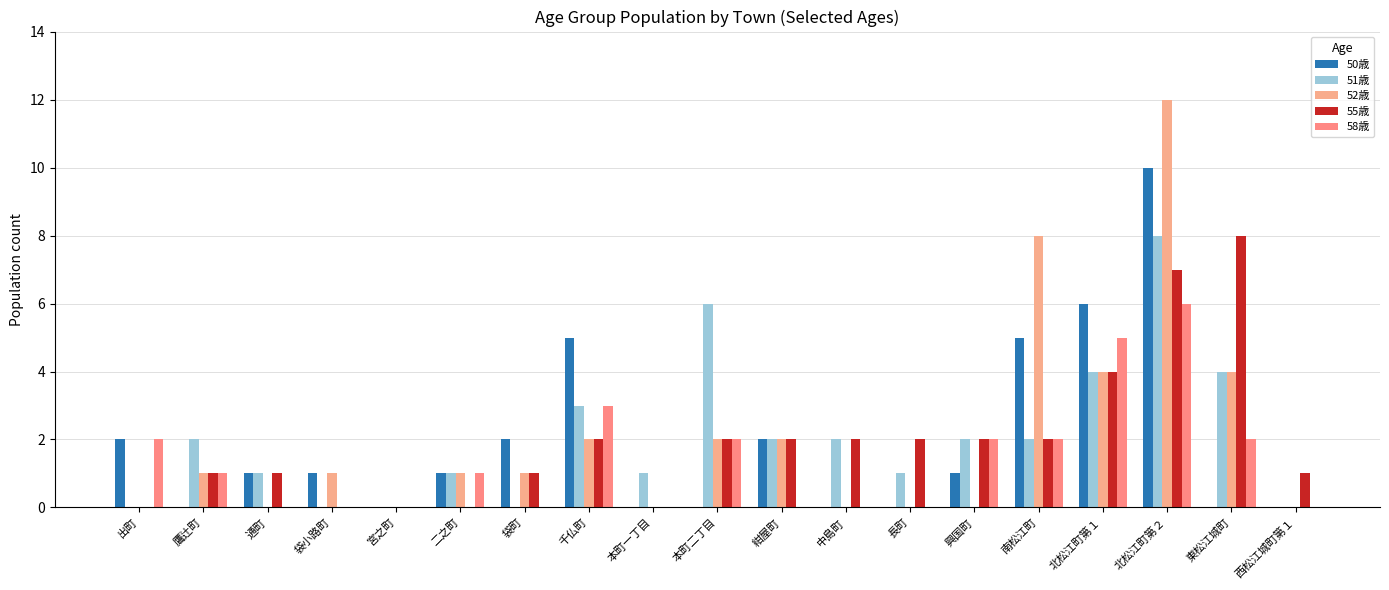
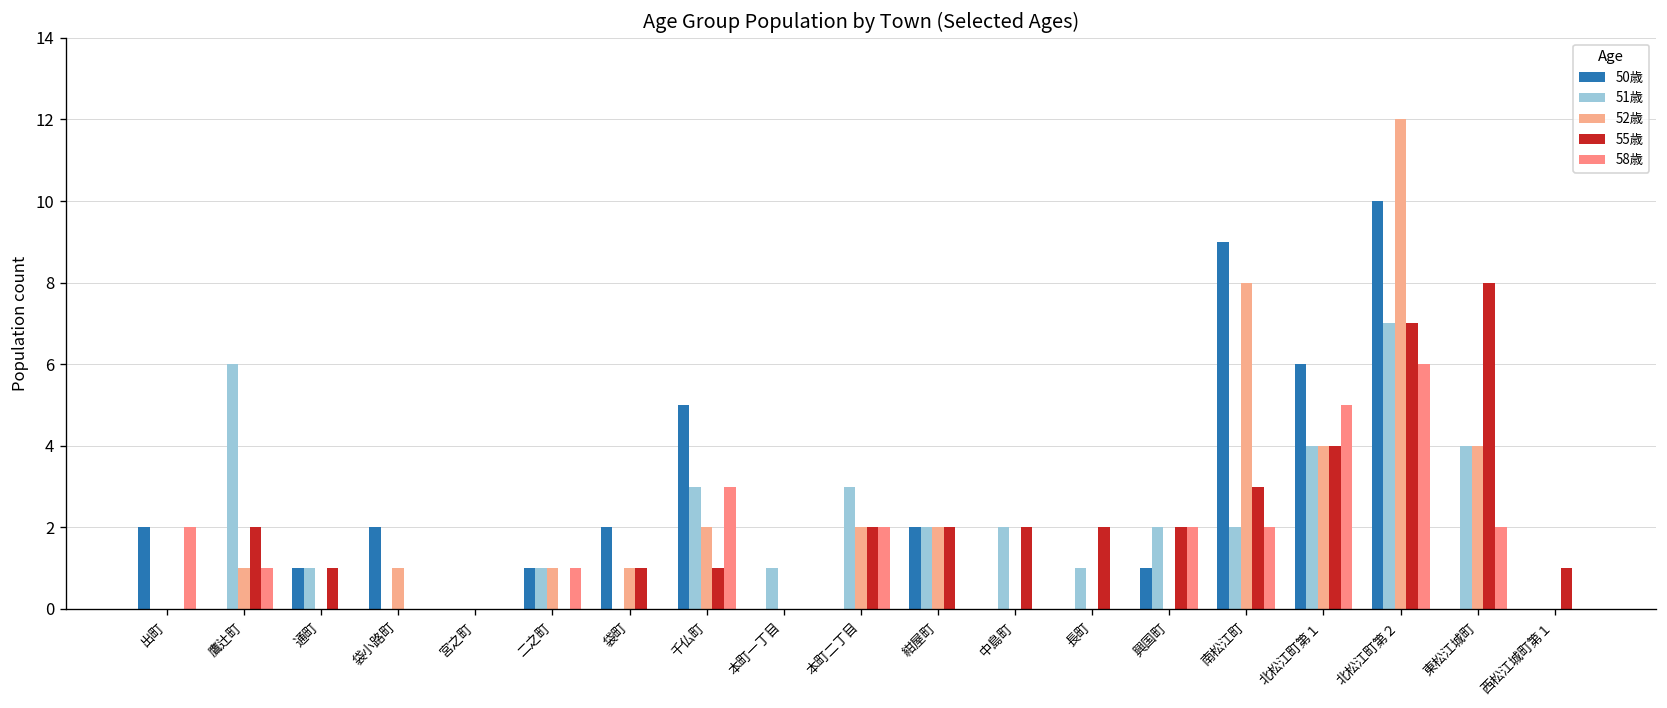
51歳, 鷹辻町: 2 -> 6
55歳, 鷹辻町: 1 -> 2
50歳, 袋小路町: 1 -> 2
55歳, 千仏町: 2 -> 1
51歳, 本町二丁目: 6 -> 3
50歳, 南松江町: 5 -> 9
55歳, 南松江町: 2 -> 3
51歳, 北松江町第２: 8 -> 7
